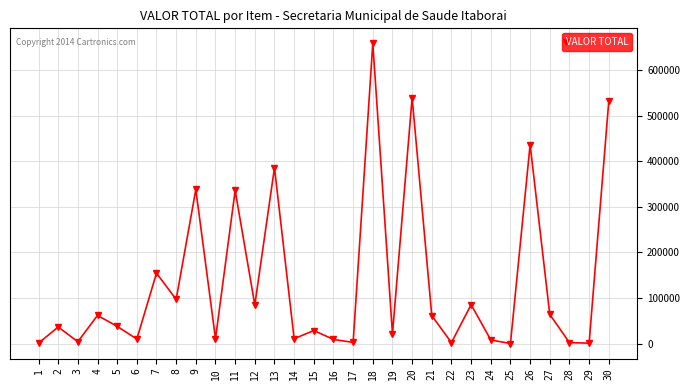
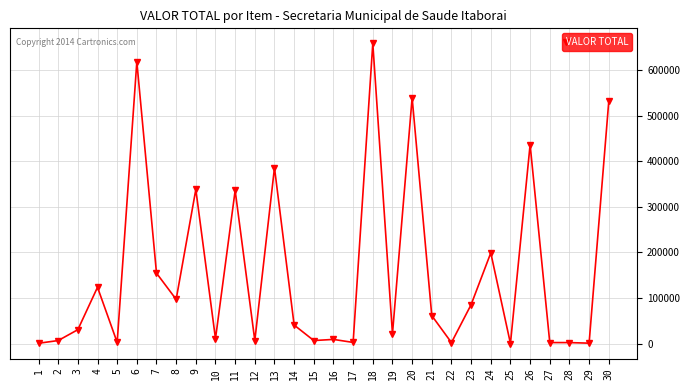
2: 40000 -> 10000
3: 0 -> 30000
4: 60000 -> 120000
5: 40000 -> 0
6: 10000 -> 620000
12: 80000 -> 10000
14: 10000 -> 40000
15: 30000 -> 10000
24: 10000 -> 200000
27: 60000 -> 0
